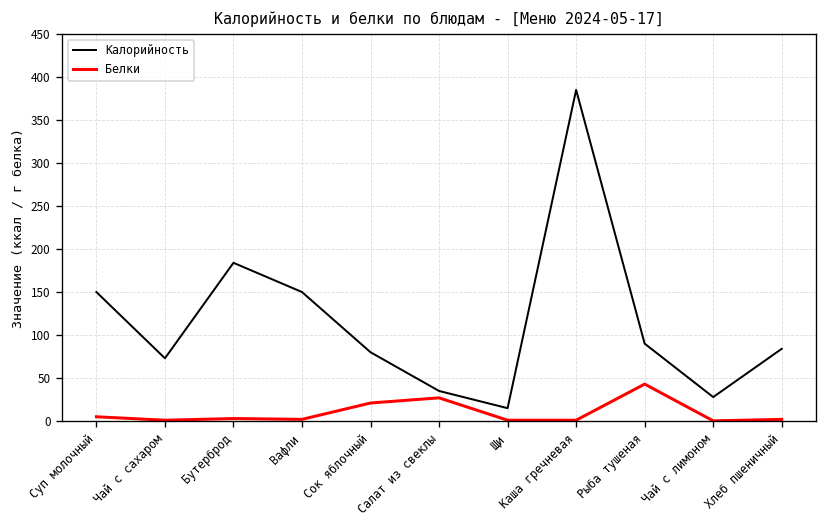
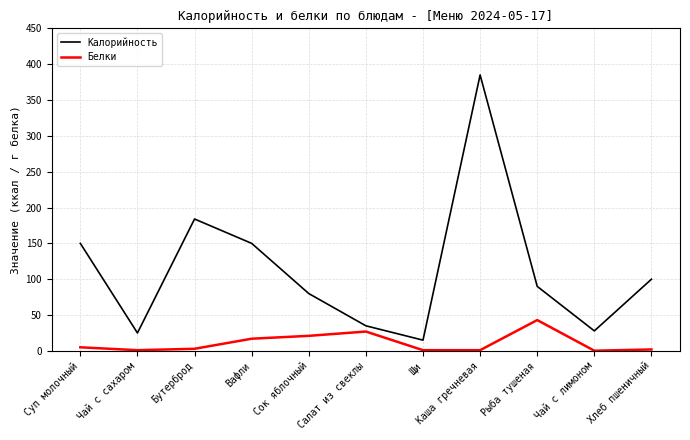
Калорийность, Чай с сахаром: 70 -> 30
Белки, Вафли: 0 -> 20
Калорийность, Хлеб пшеничный: 80 -> 100
